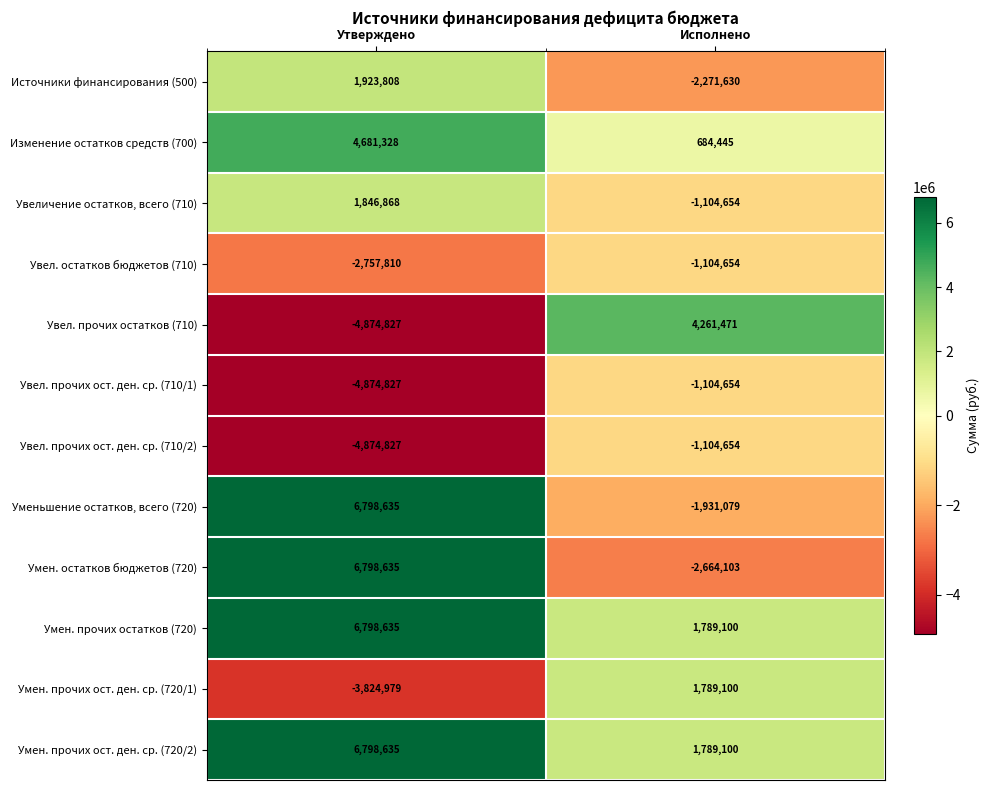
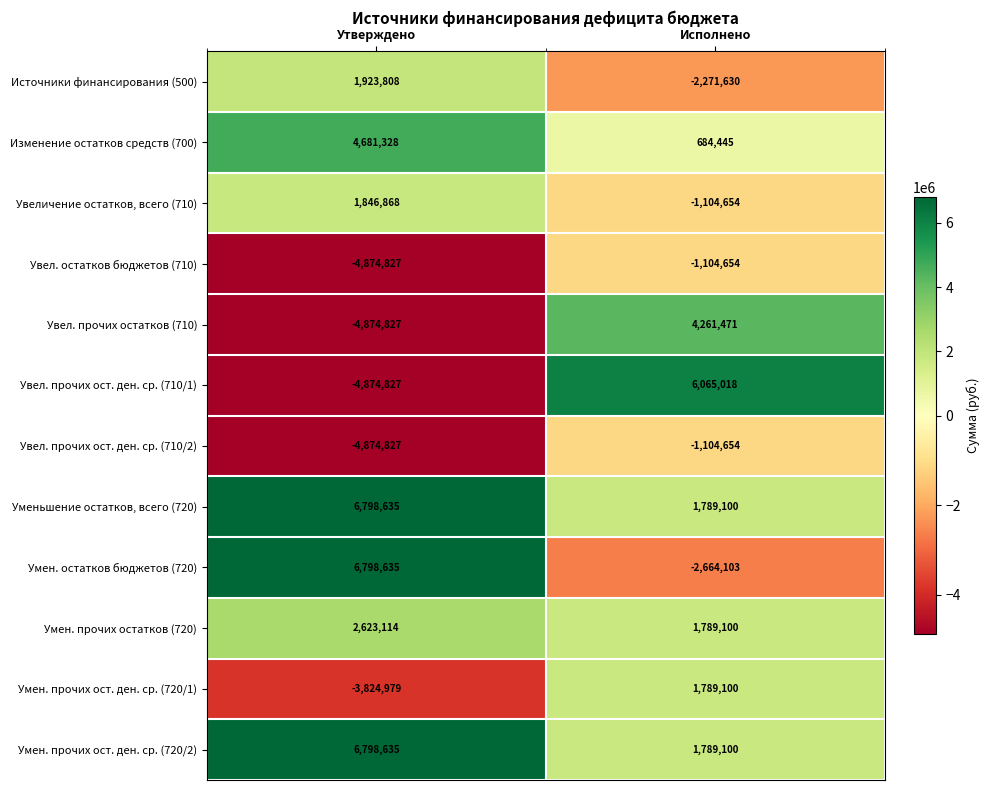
Увел. остатков бюджетов (710), Утверждено: -2,757,810 -> -4,874,827
Увел. прочих ост. ден. ср. (710/1), Исполнено: -1,104,654 -> 6,065,018
Уменьшение остатков, всего (720), Исполнено: -1,931,079 -> 1,789,100
Умен. прочих остатков (720), Утверждено: 6,798,635 -> 2,623,114
